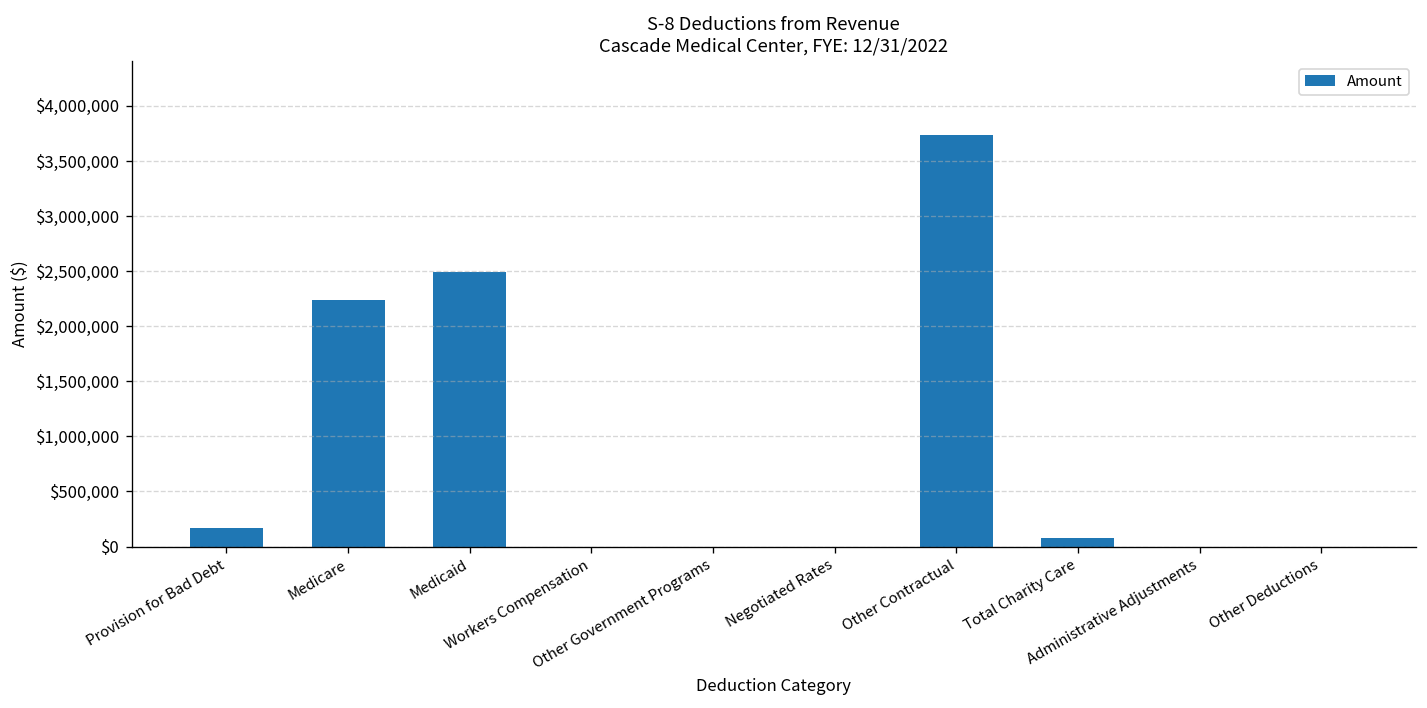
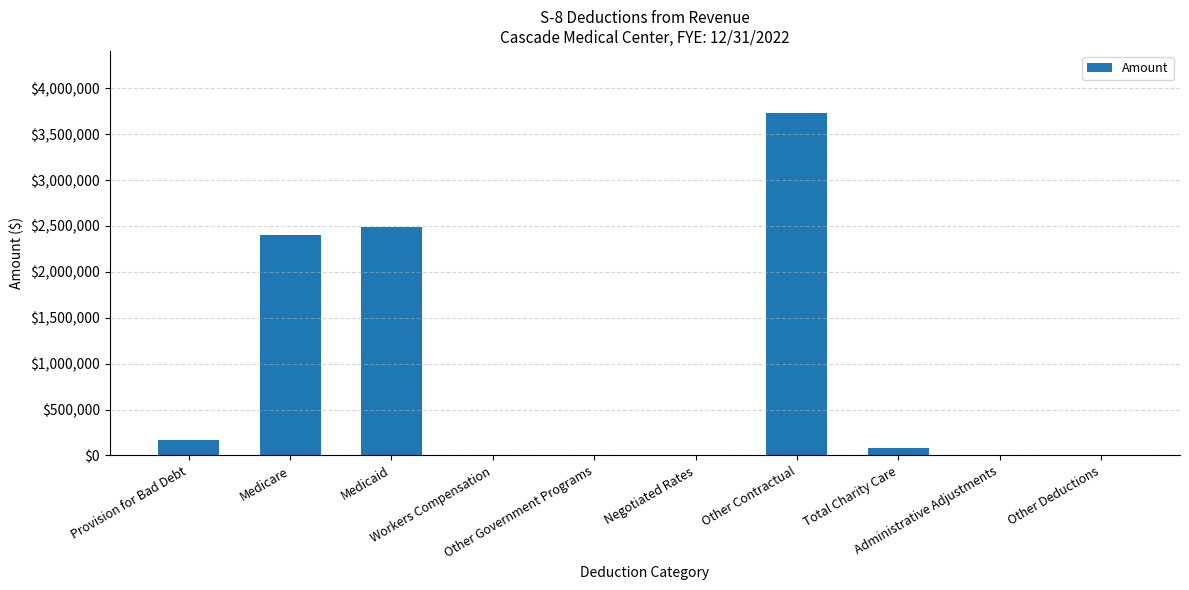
Medicare: $2,200,000 -> $2,400,000
